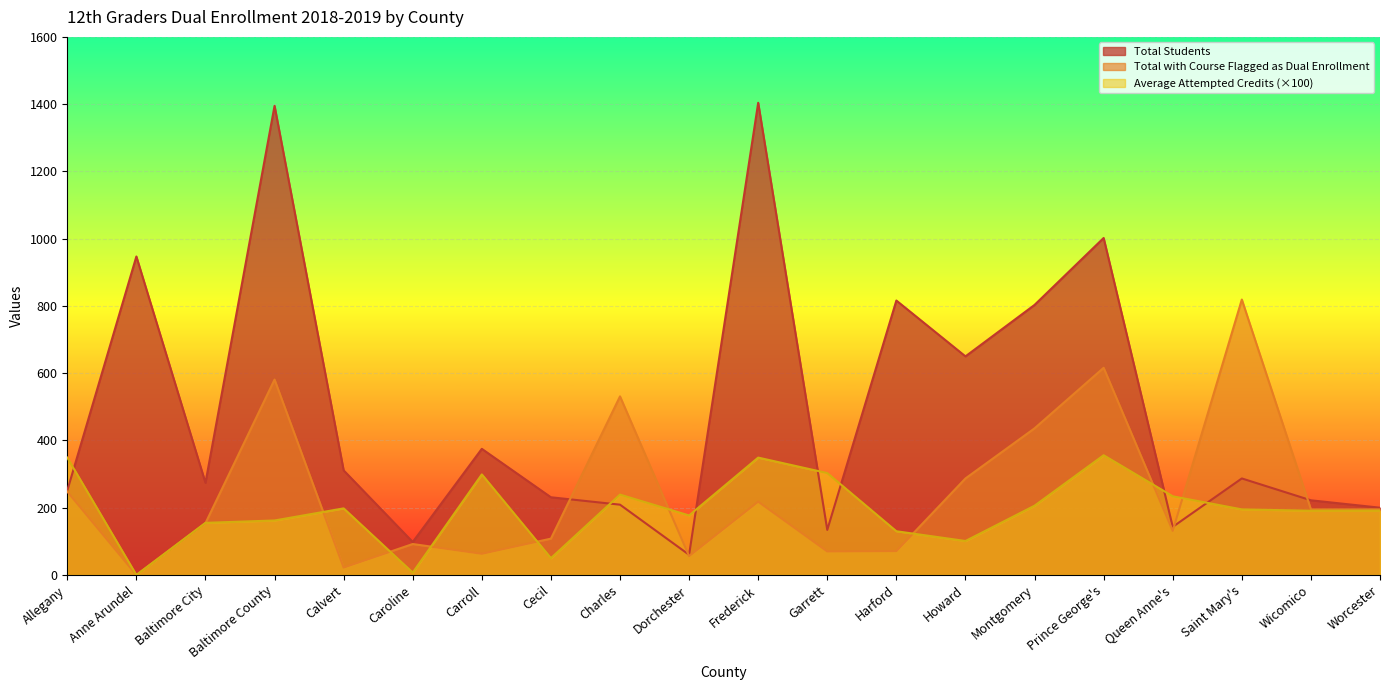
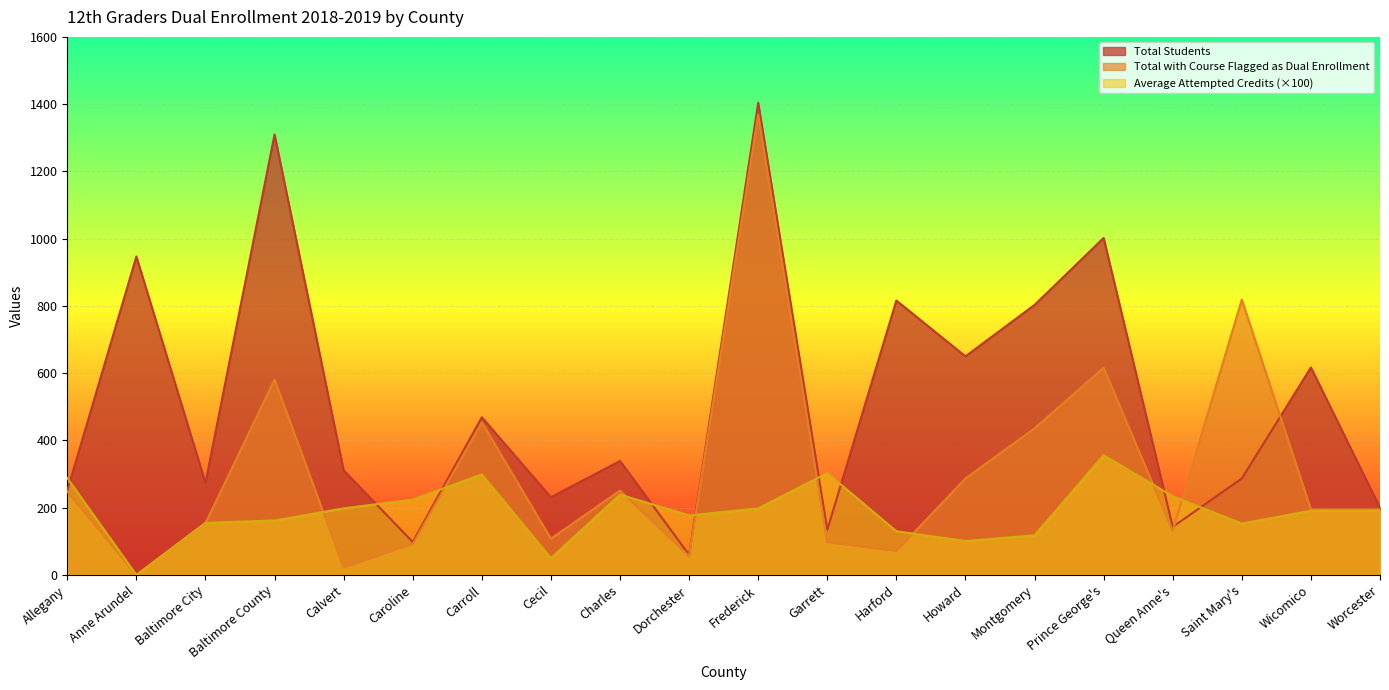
Average Attempted Credits (×100), Allegany: 350 -> 290
Total Students, Baltimore County: 1400 -> 1310
Average Attempted Credits (×100), Caroline: 10 -> 220
Total Students, Carroll: 380 -> 470
Total with Course Flagged as Dual Enrollment, Carroll: 60 -> 450
Total Students, Charles: 210 -> 340
Total with Course Flagged as Dual Enrollment, Charles: 530 -> 250
Total with Course Flagged as Dual Enrollment, Frederick: 220 -> 1370
Average Attempted Credits (×100), Frederick: 350 -> 200
Total with Course Flagged as Dual Enrollment, Garrett: 70 -> 100
Average Attempted Credits (×100), Montgomery: 210 -> 120
Average Attempted Credits (×100), Saint Mary's: 200 -> 150
Total Students, Wicomico: 220 -> 620
